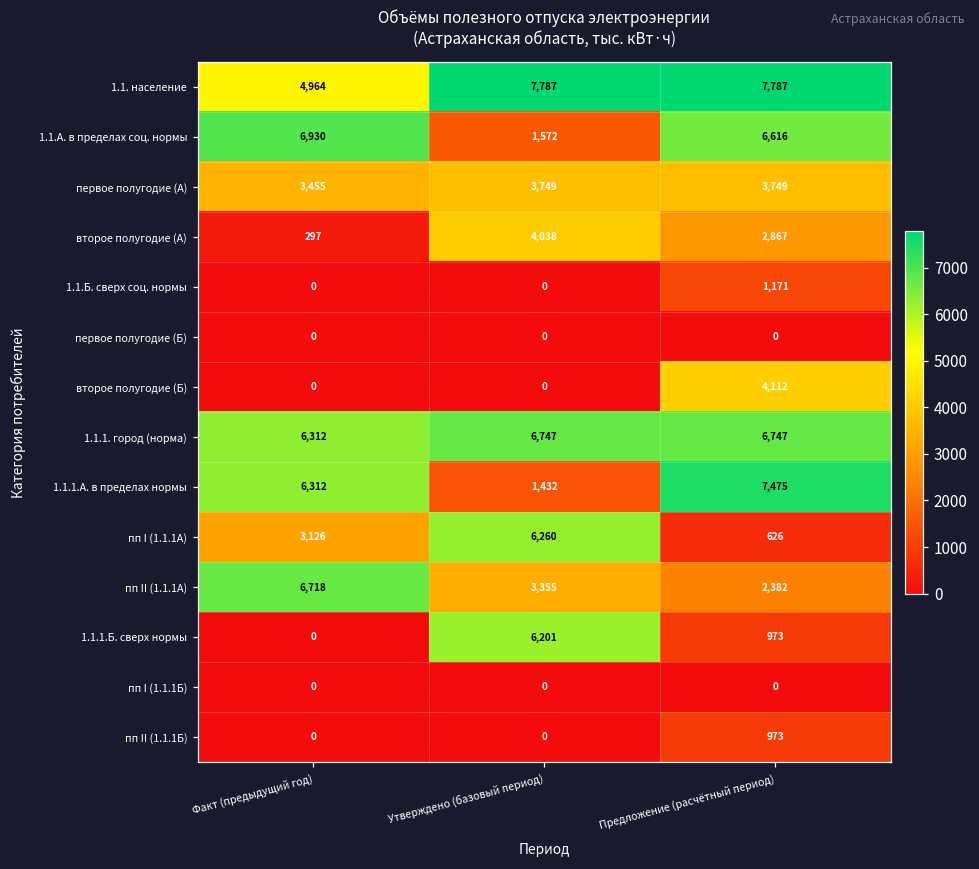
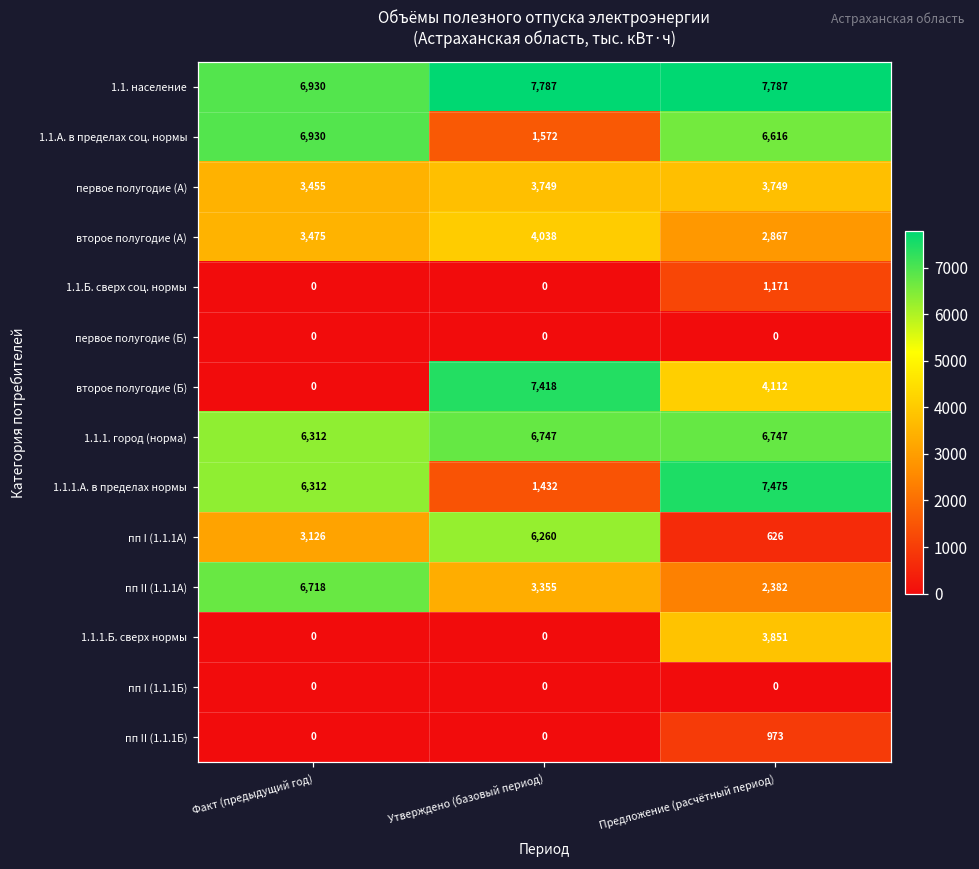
1.1. население, Факт (предыдущий год): 4,964 -> 6,930
второе полугодие (А), Факт (предыдущий год): 297 -> 3,475
второе полугодие (Б), Утверждено (базовый период): 0 -> 7,418
1.1.1.Б. сверх нормы, Утверждено (базовый период): 6,201 -> 0
1.1.1.Б. сверх нормы, Предложение (расчётный период): 973 -> 3,851
